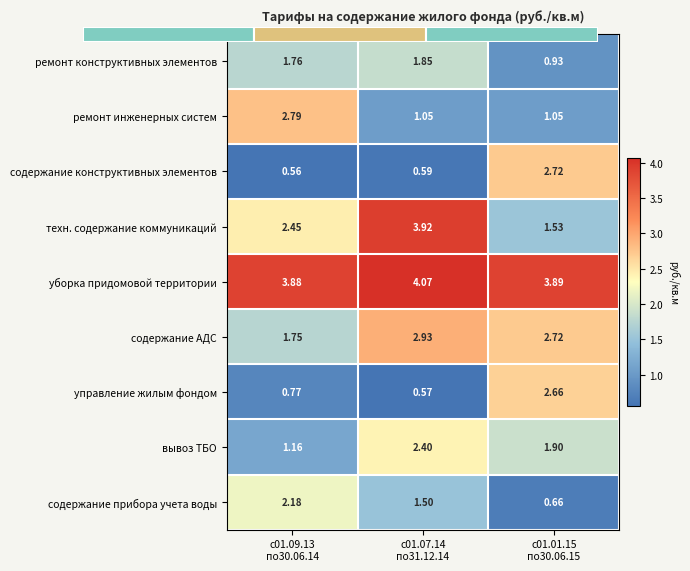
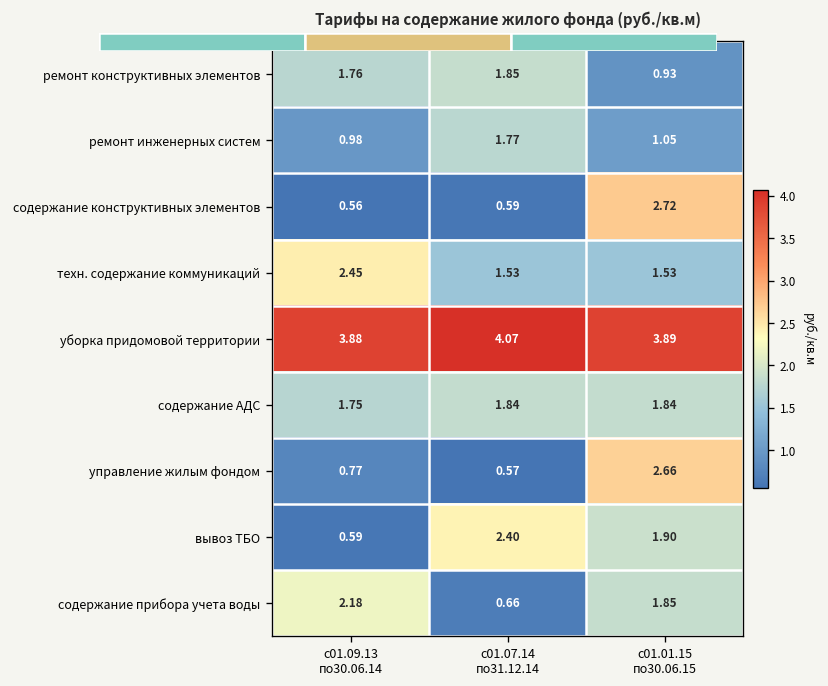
Тарифы на содержание жилого фонда (руб./кв.м), ремонт инженерных систем, с01.09.13 по30.06.14: 2.79 -> 0.98
Тарифы на содержание жилого фонда (руб./кв.м), ремонт инженерных систем, с01.07.14 по31.12.14: 1.05 -> 1.77
Тарифы на содержание жилого фонда (руб./кв.м), техн. содержание коммуникаций, с01.07.14 по31.12.14: 3.92 -> 1.53
Тарифы на содержание жилого фонда (руб./кв.м), содержание АДС, с01.07.14 по31.12.14: 2.93 -> 1.84
Тарифы на содержание жилого фонда (руб./кв.м), содержание АДС, с01.01.15 по30.06.15: 2.72 -> 1.84
Тарифы на содержание жилого фонда (руб./кв.м), вывоз ТБО, с01.09.13 по30.06.14: 1.16 -> 0.59
Тарифы на содержание жилого фонда (руб./кв.м), содержание прибора учета воды, с01.07.14 по31.12.14: 1.50 -> 0.66
Тарифы на содержание жилого фонда (руб./кв.м), содержание прибора учета воды, с01.01.15 по30.06.15: 0.66 -> 1.85
